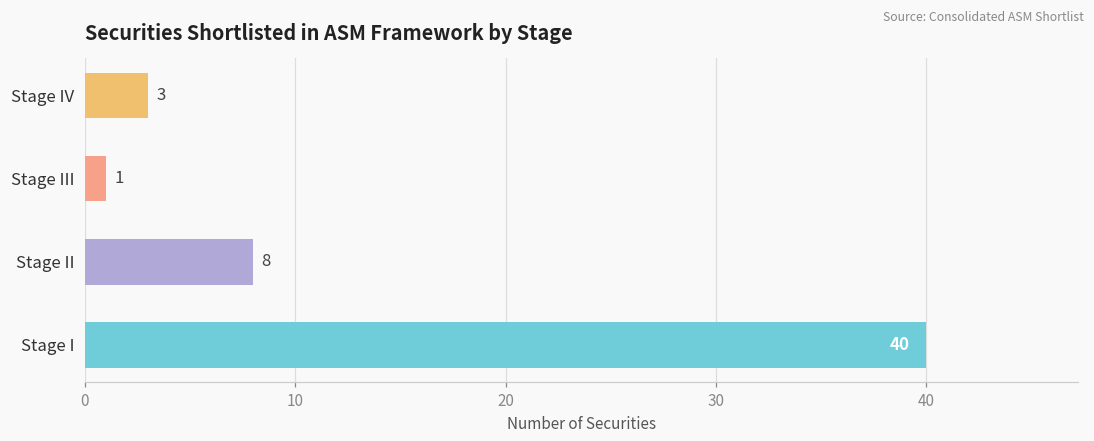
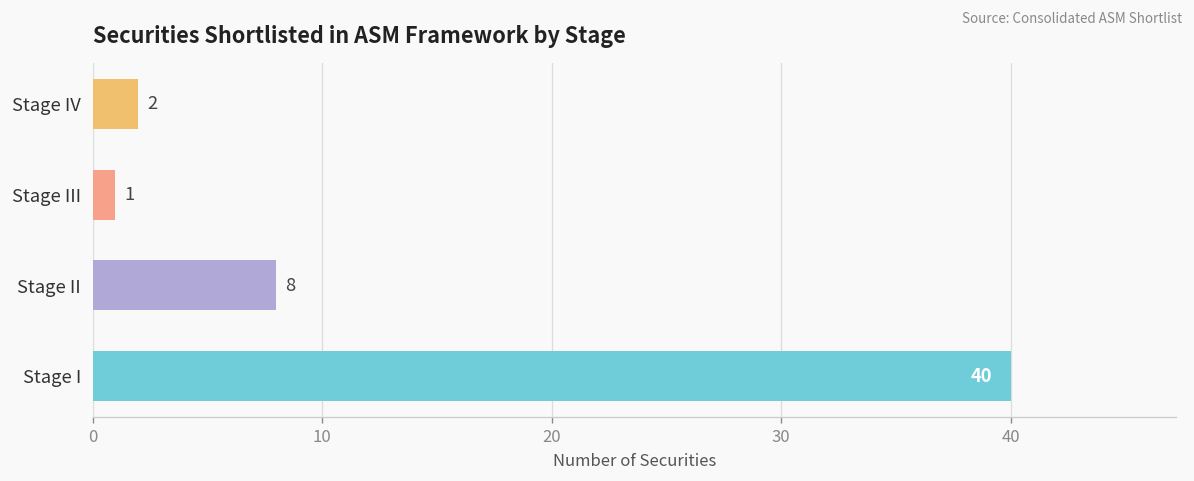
Stage IV: 3 -> 2
